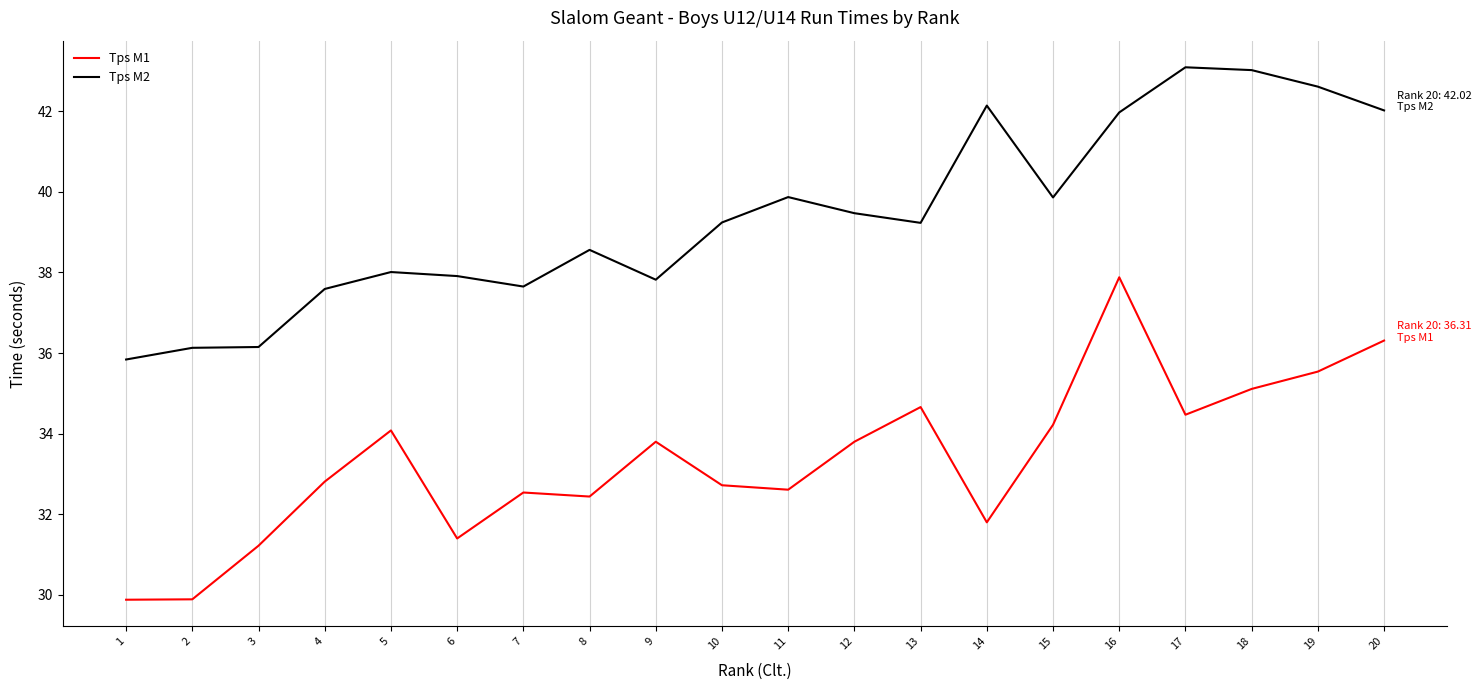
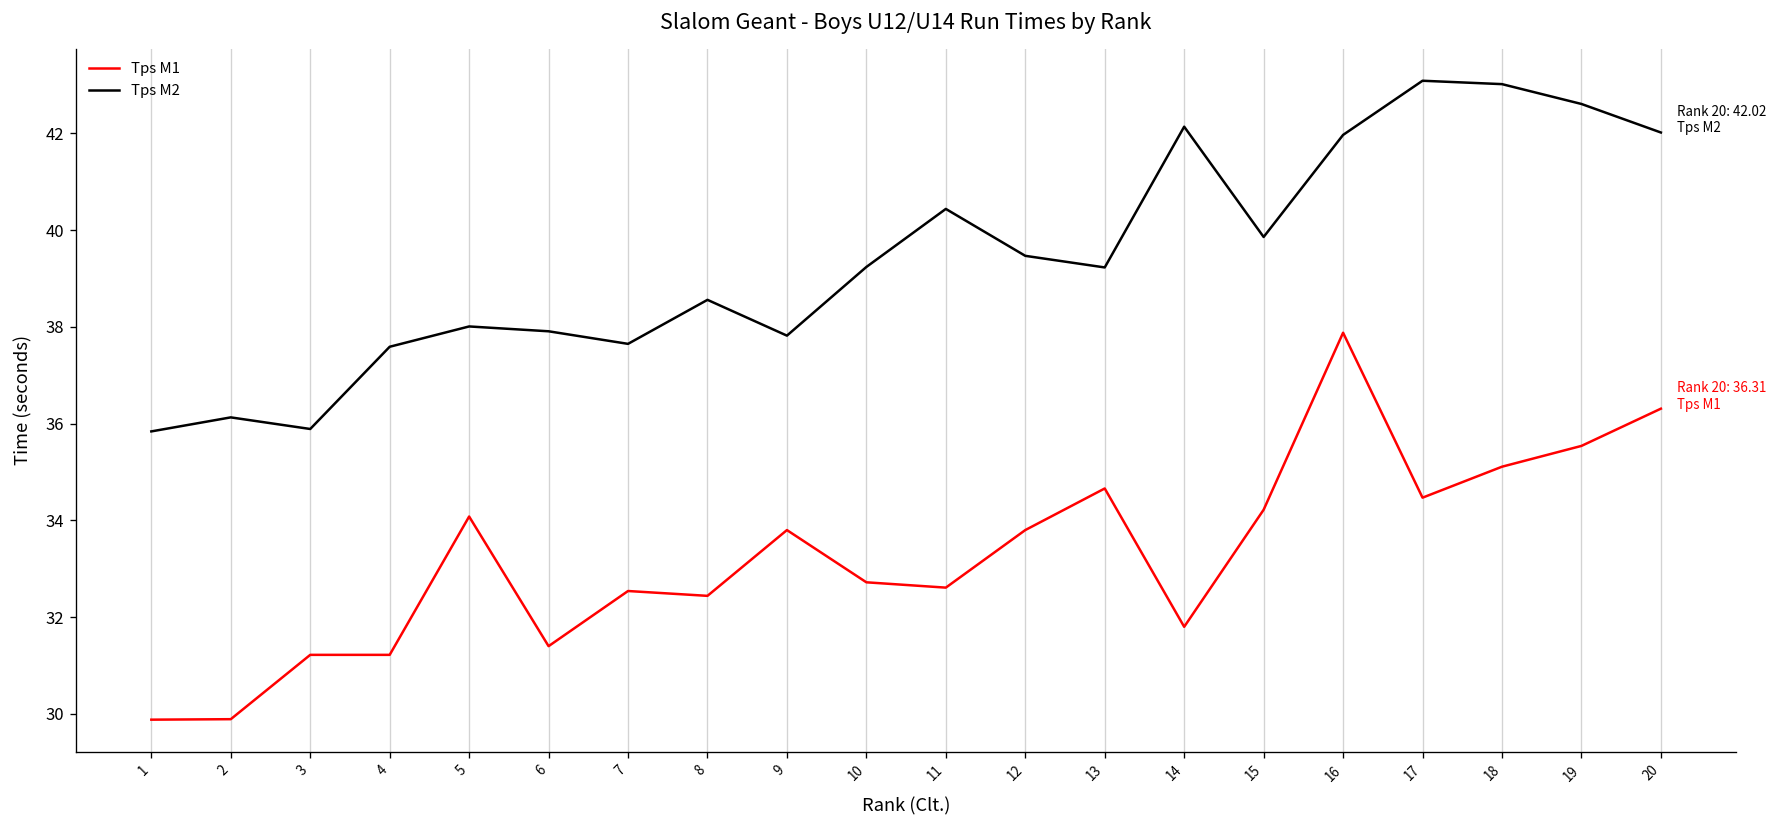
Tps M2, 3: 36.2 -> 35.9
Tps M1, 4: 32.8 -> 31.2
Tps M2, 11: 39.9 -> 40.4
